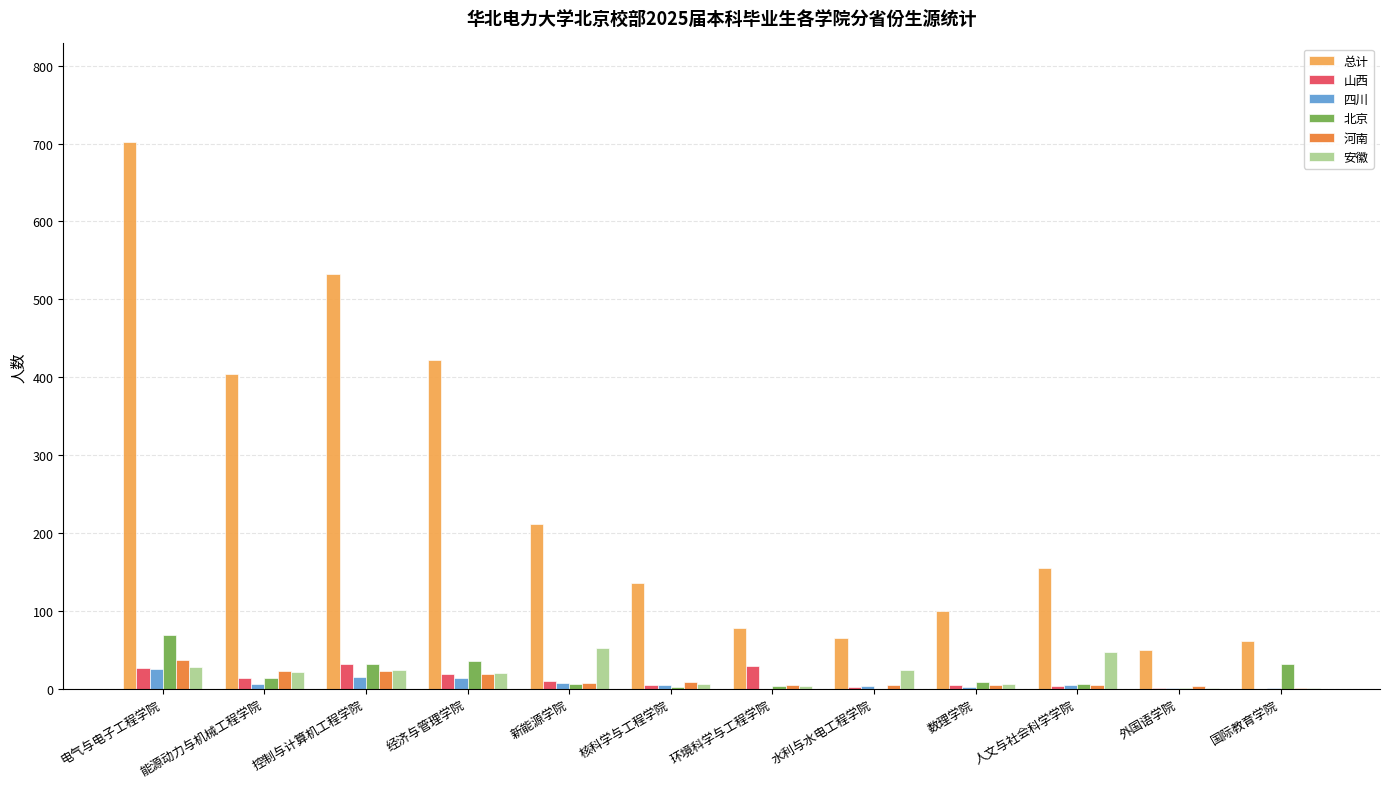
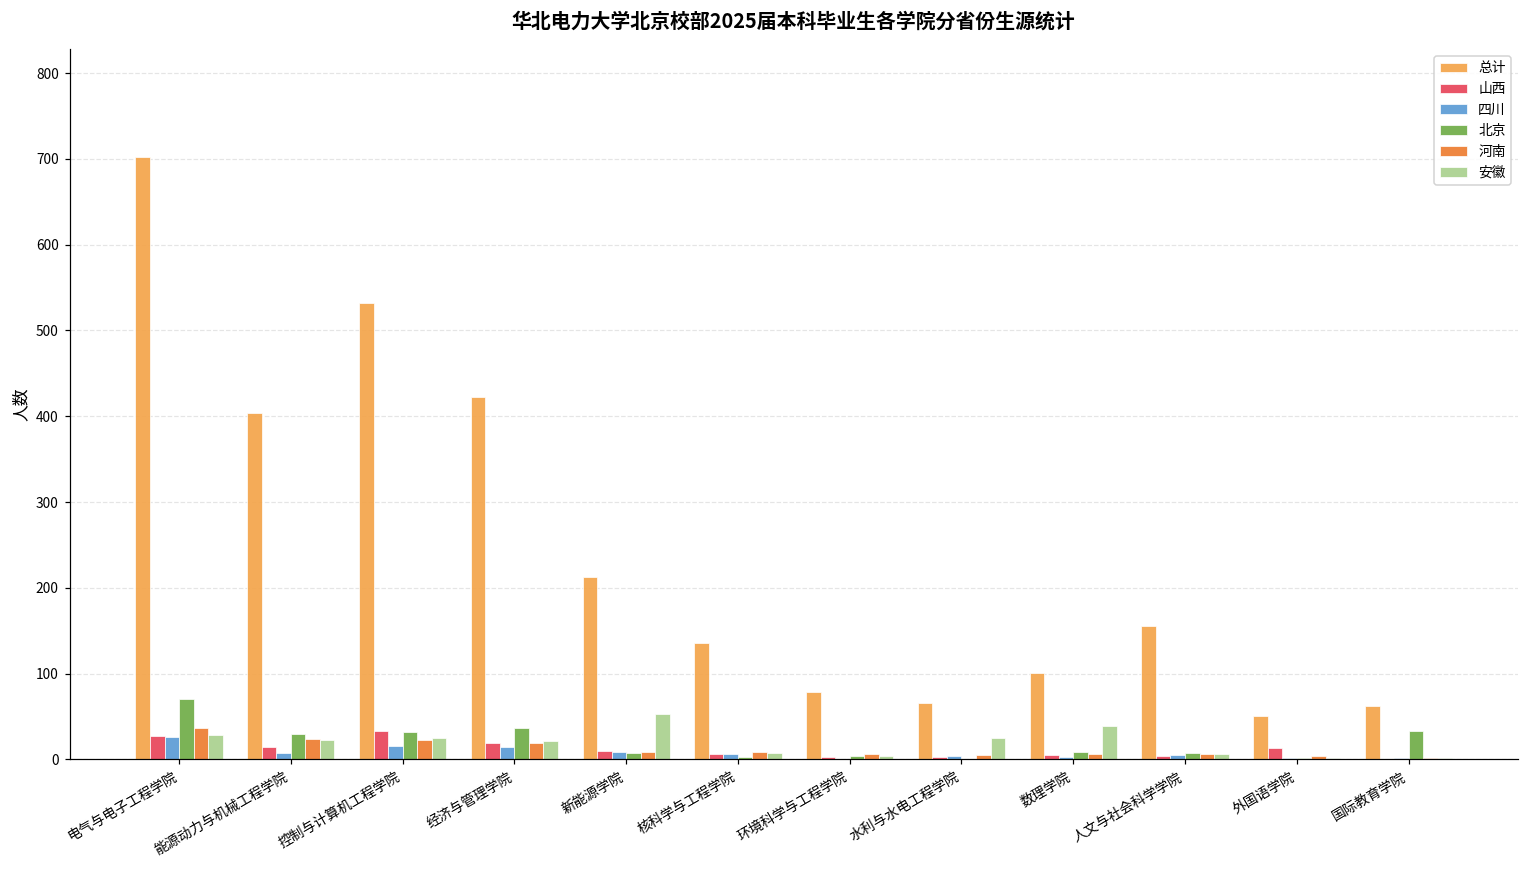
北京, 能源动力与机械工程学院: 20 -> 30
山西, 环境科学与工程学院: 30 -> 0
安徽, 数理学院: 10 -> 40
安徽, 人文与社会科学学院: 50 -> 10
山西, 外国语学院: 0 -> 10
